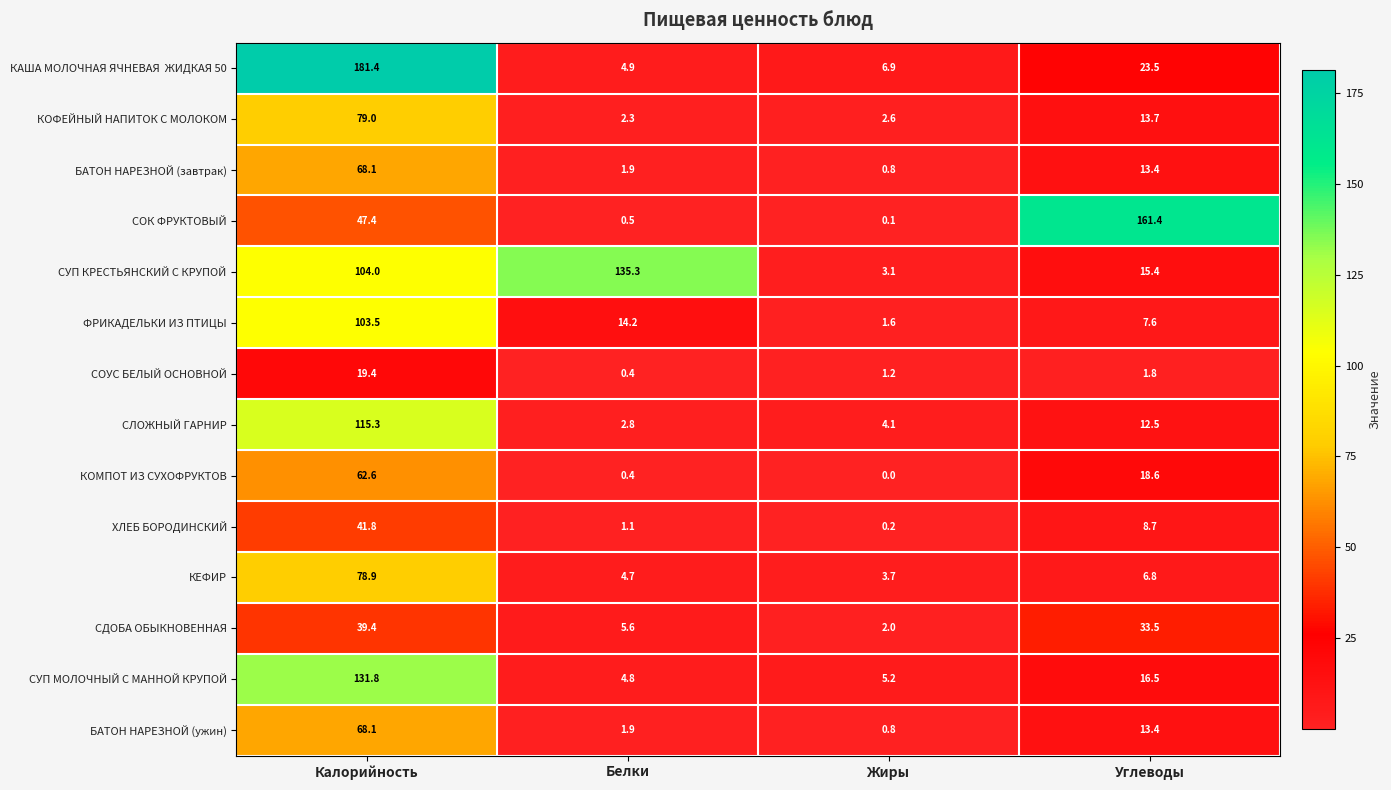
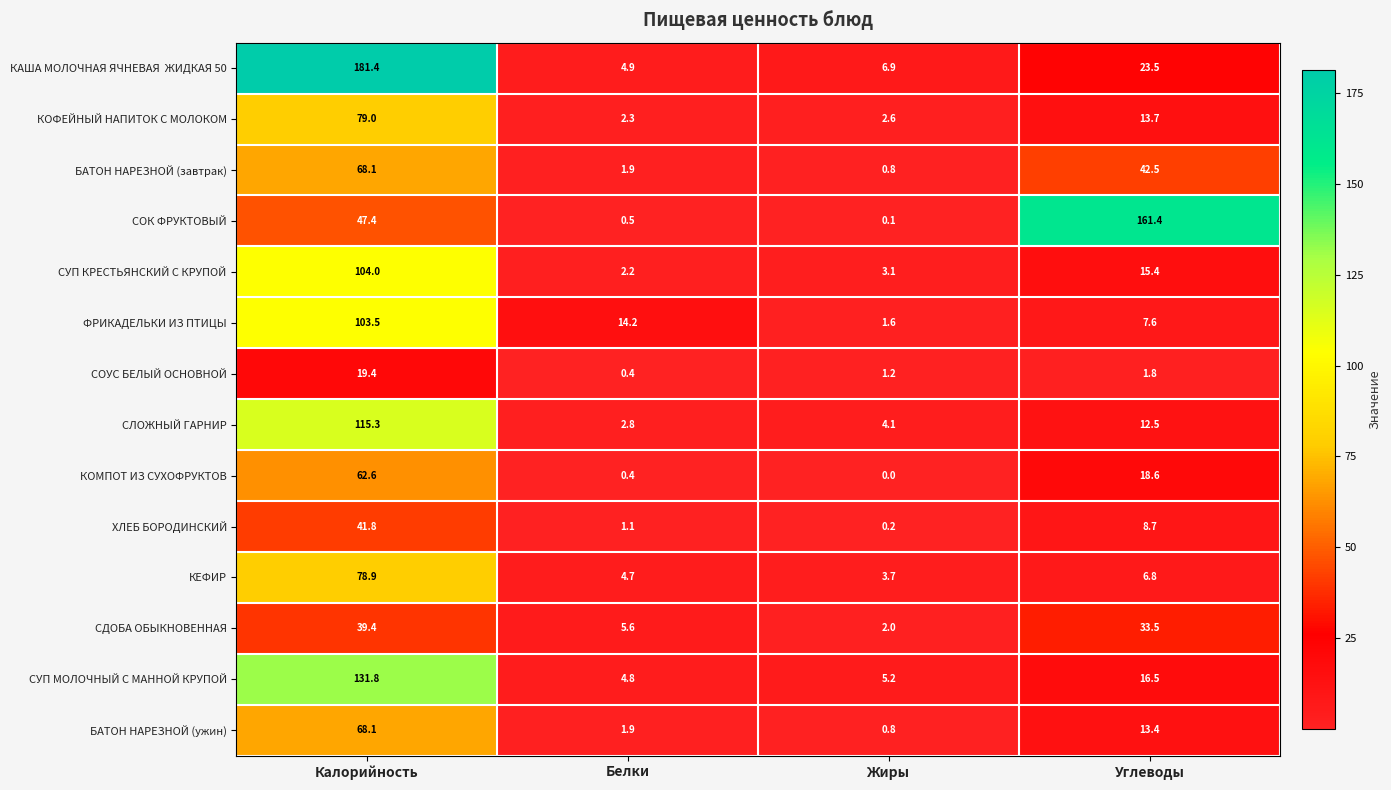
БАТОН НАРЕЗНОЙ (завтрак), Углеводы: 13.4 -> 42.5
СУП КРЕСТЬЯНСКИЙ С КРУПОЙ, Белки: 135.3 -> 2.2
